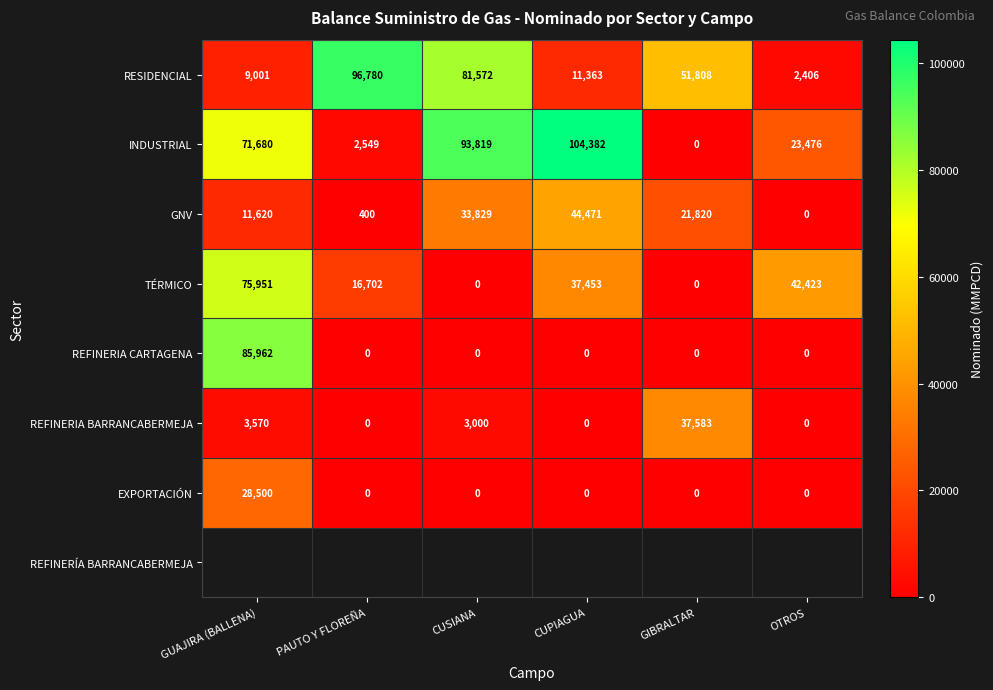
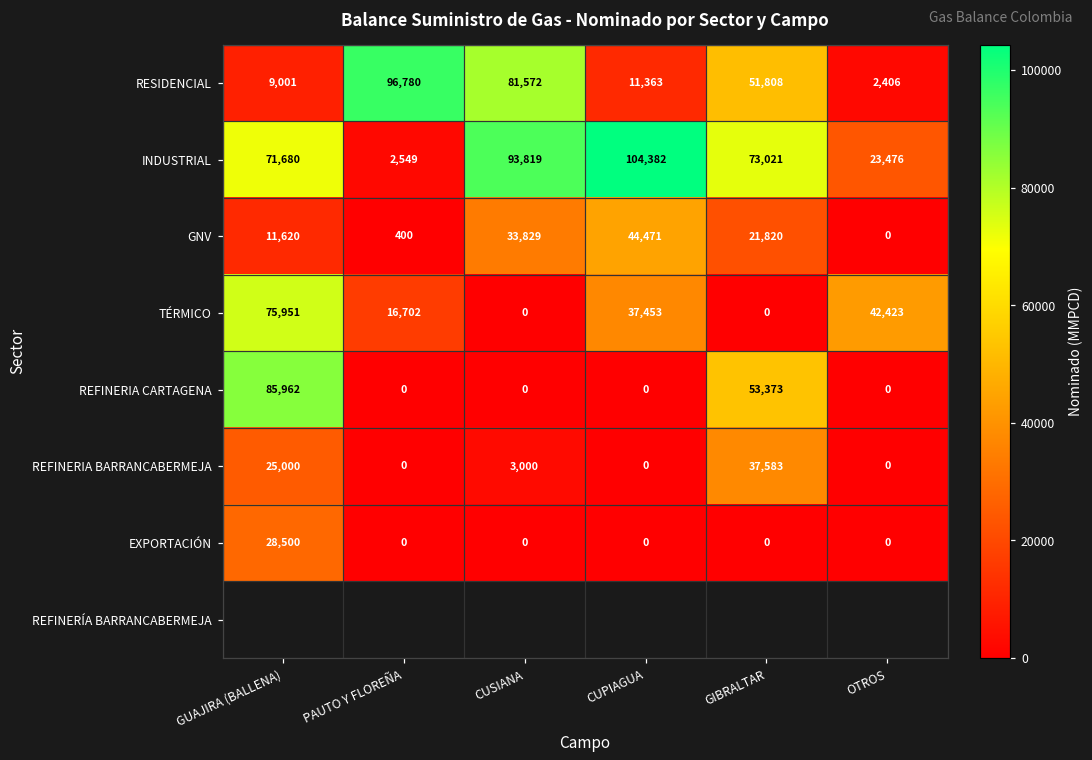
INDUSTRIAL, GIBRALTAR: 0 -> 73,021
REFINERIA CARTAGENA, GIBRALTAR: 0 -> 53,373
REFINERIA BARRANCABERMEJA, GUAJIRA (BALLENA): 3,570 -> 25,000
